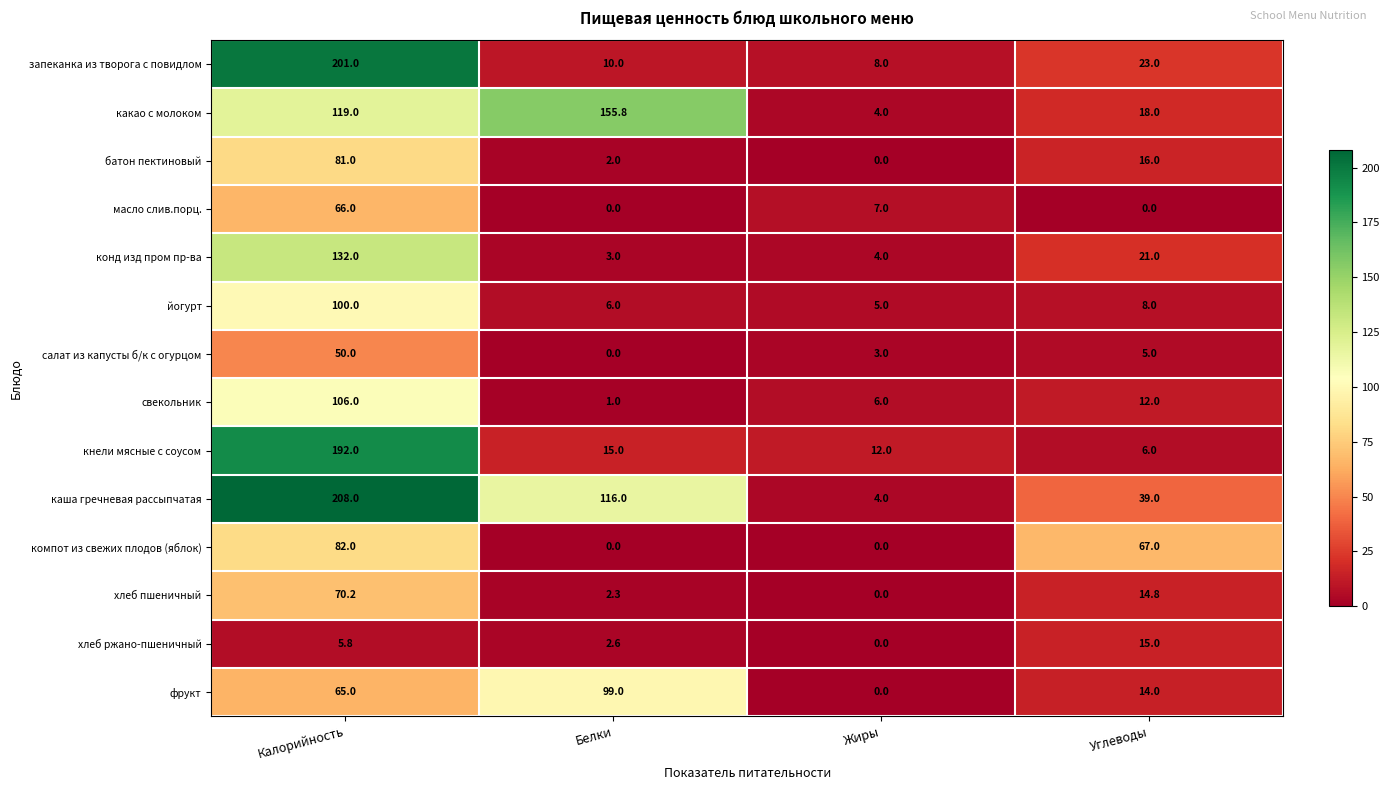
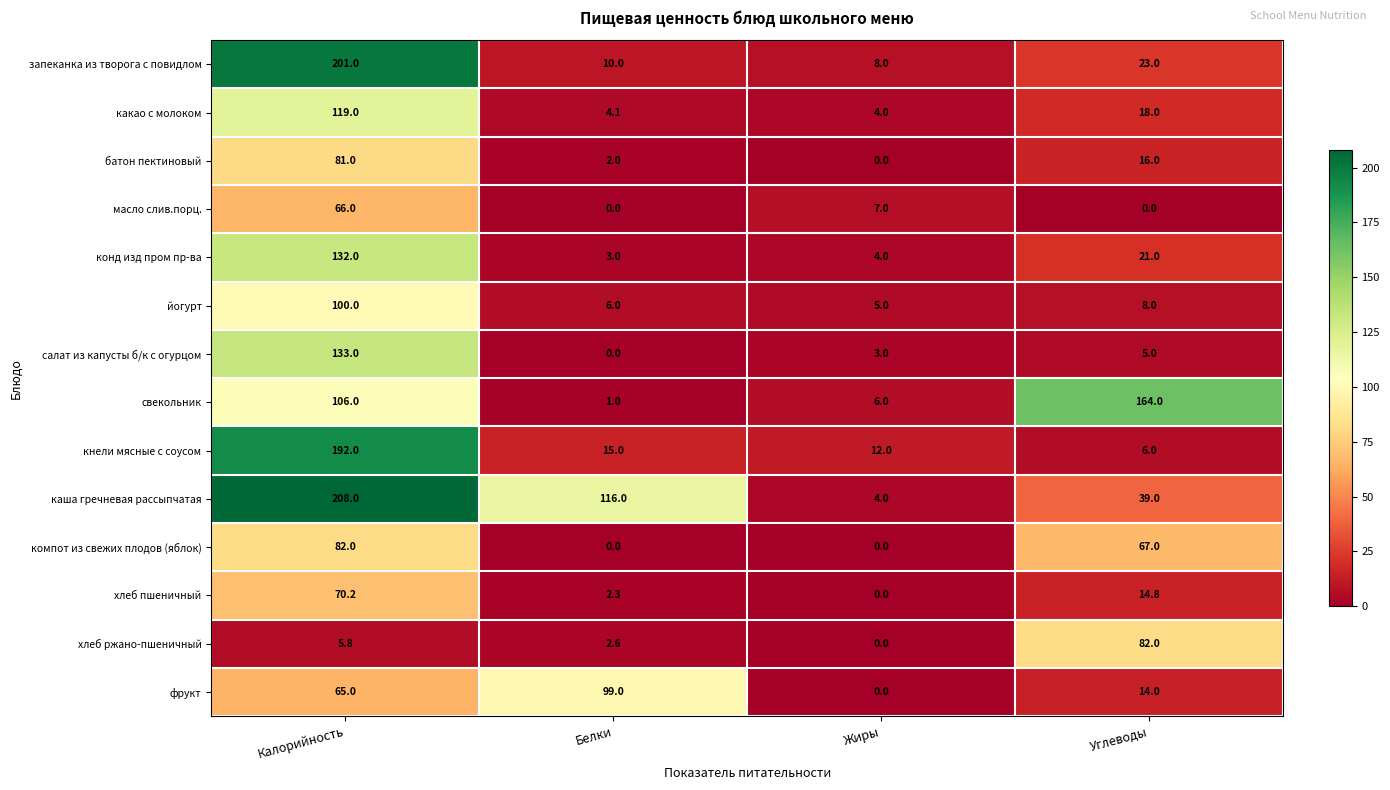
какао с молоком, Белки: 155.8 -> 4.1
салат из капусты б/к с огурцом, Калорийность: 50.0 -> 133.0
свекольник, Углеводы: 12.0 -> 164.0
хлеб ржано-пшеничный, Углеводы: 15.0 -> 82.0
